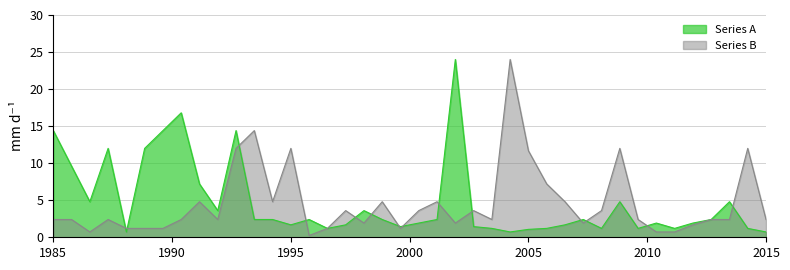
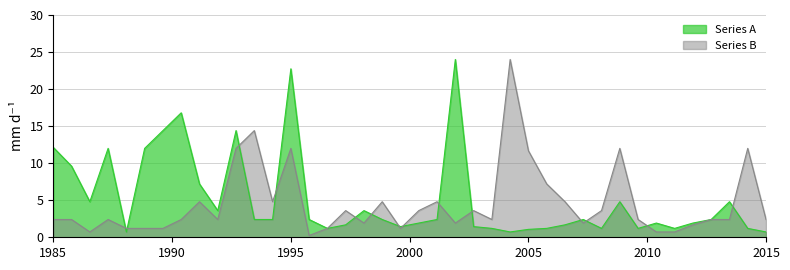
Series A, 1985: 14 -> 12
Series A, 1995: 2 -> 23
